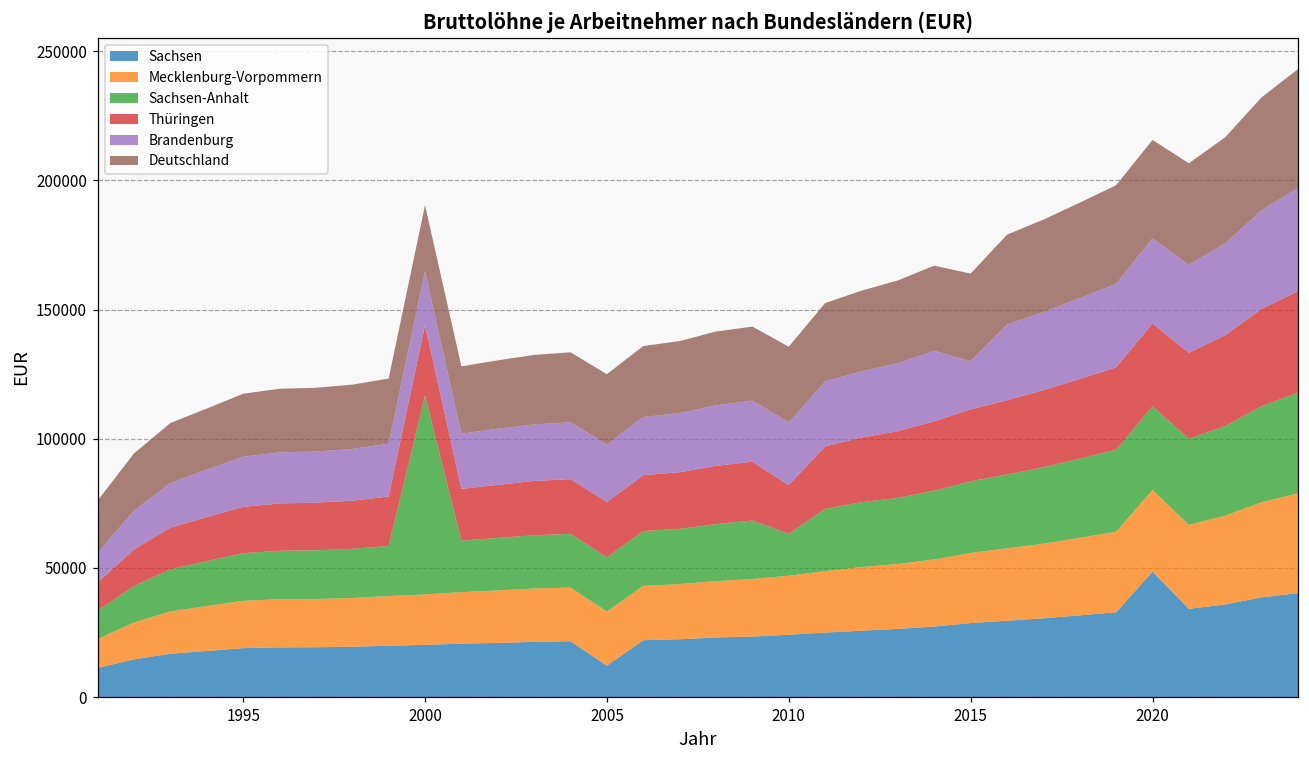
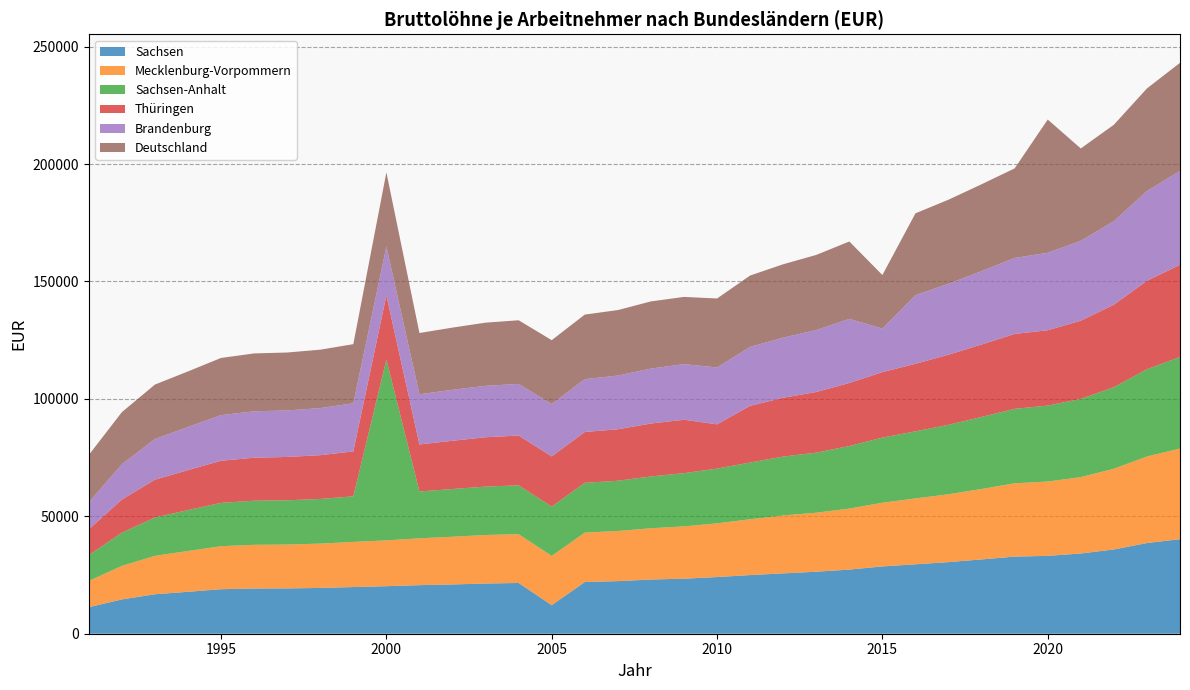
Deutschland, 2000: 25000 -> 32000
Sachsen-Anhalt, 2010: 16000 -> 23000
Deutschland, 2015: 34000 -> 23000
Sachsen, 2020: 49000 -> 33000
Deutschland, 2020: 38000 -> 57000
